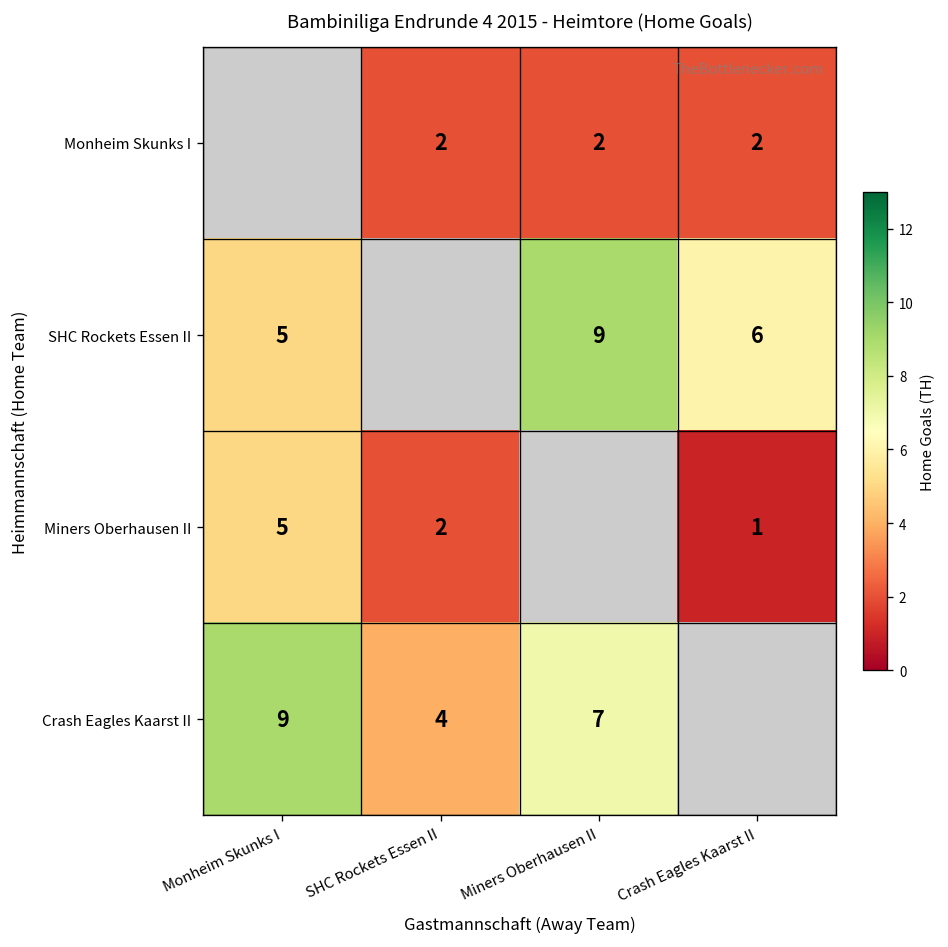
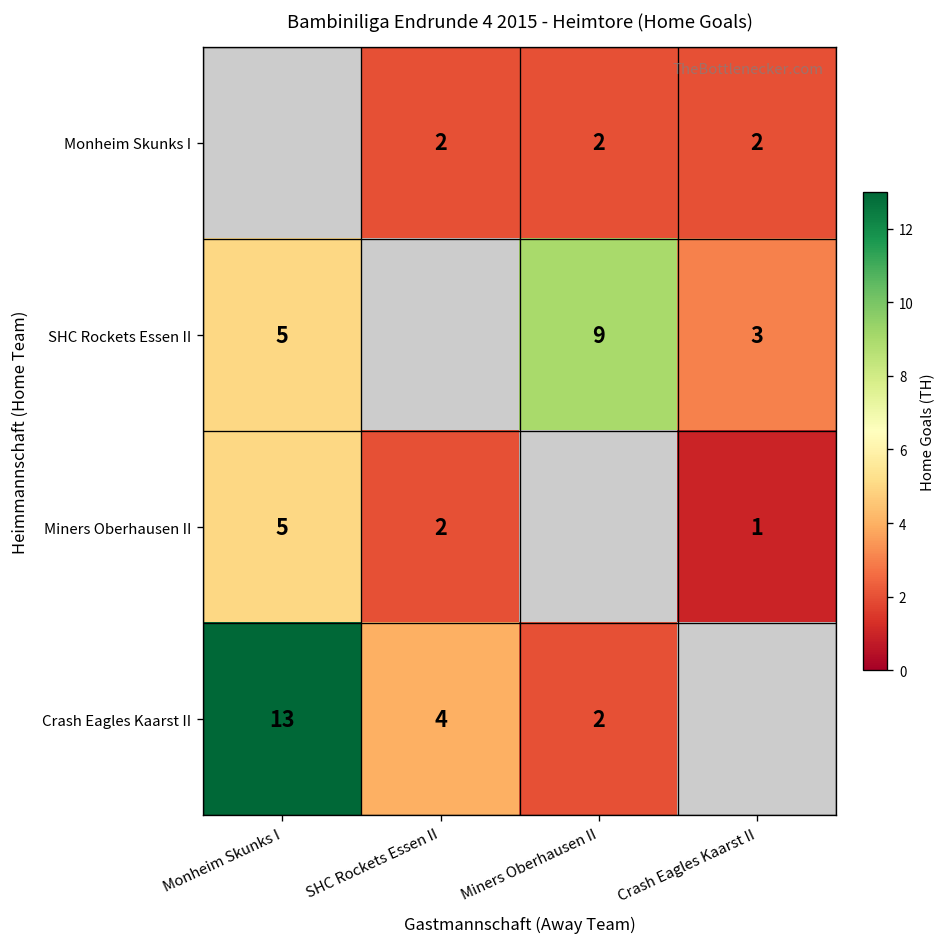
SHC Rockets Essen II, Crash Eagles Kaarst II: 6 -> 3
Crash Eagles Kaarst II, Monheim Skunks I: 9 -> 13
Crash Eagles Kaarst II, Miners Oberhausen II: 7 -> 2
